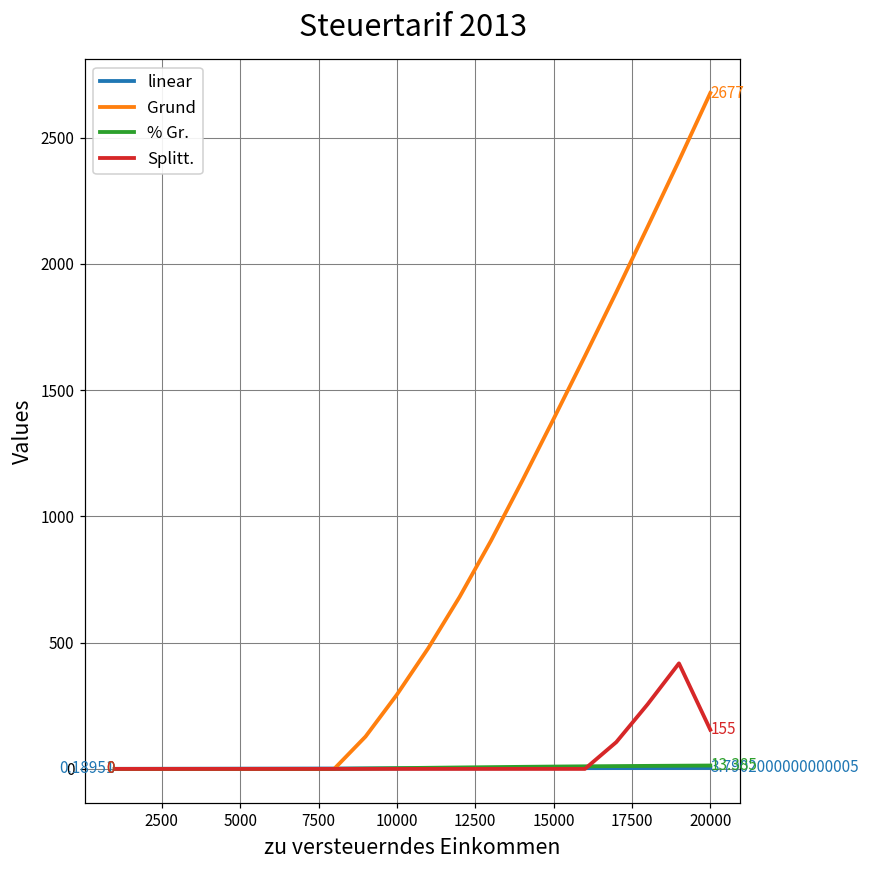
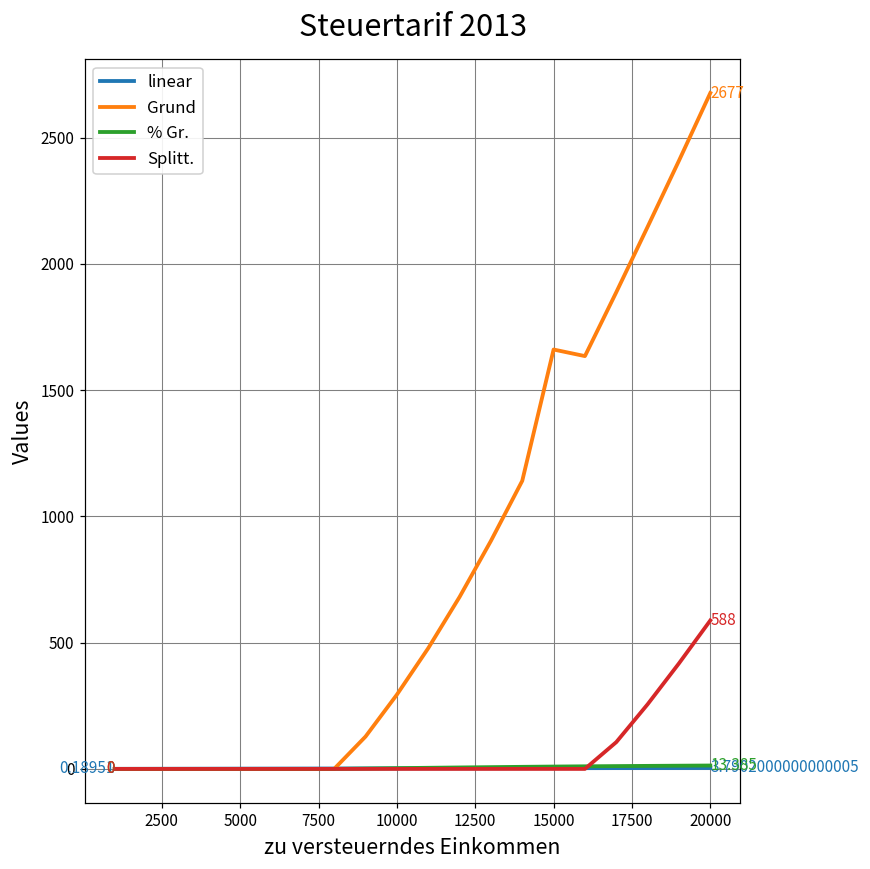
Grund, 15000: 1390 -> 1660
Splitt., 20000: 155 -> 588
